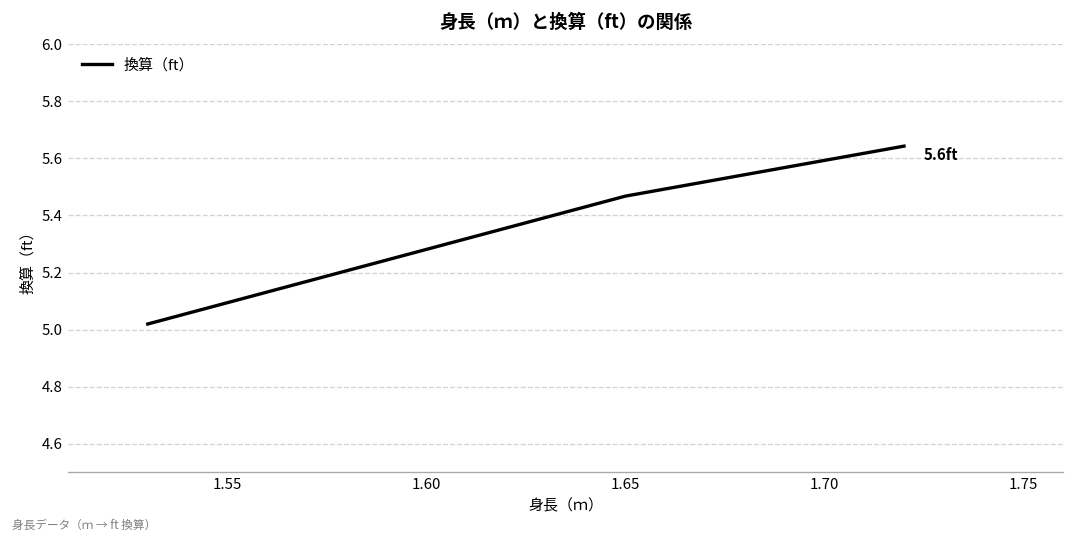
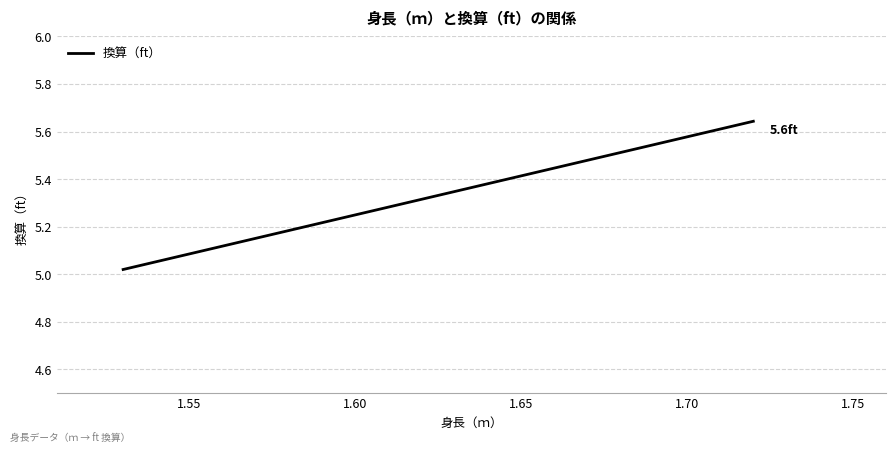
1.65: 5.47 -> 5.41
